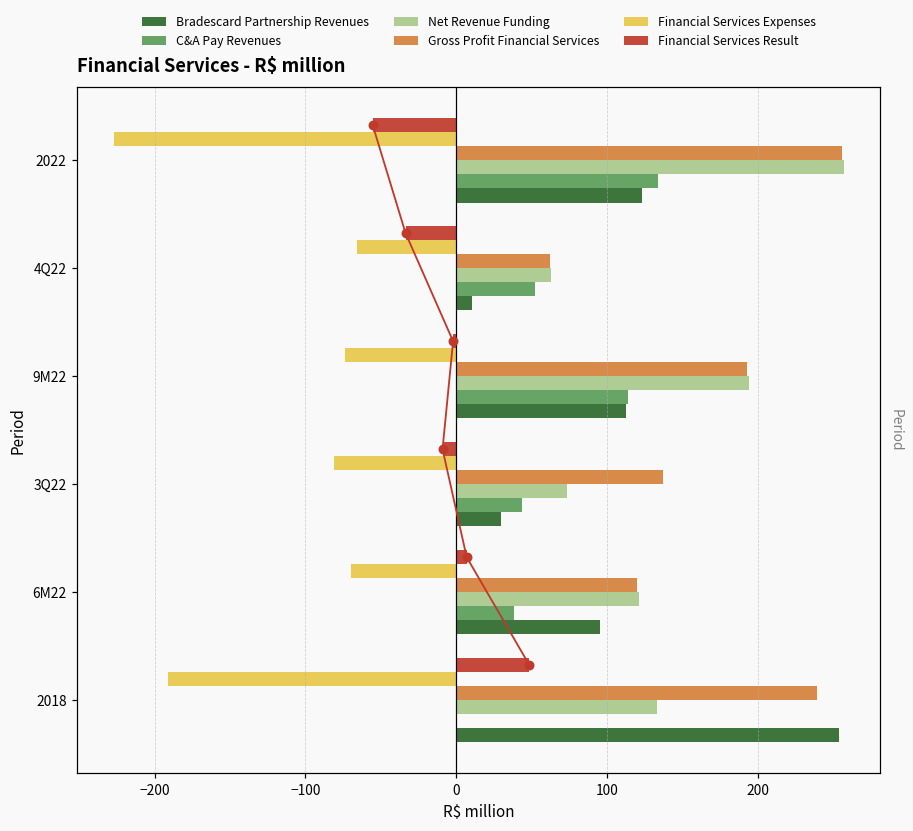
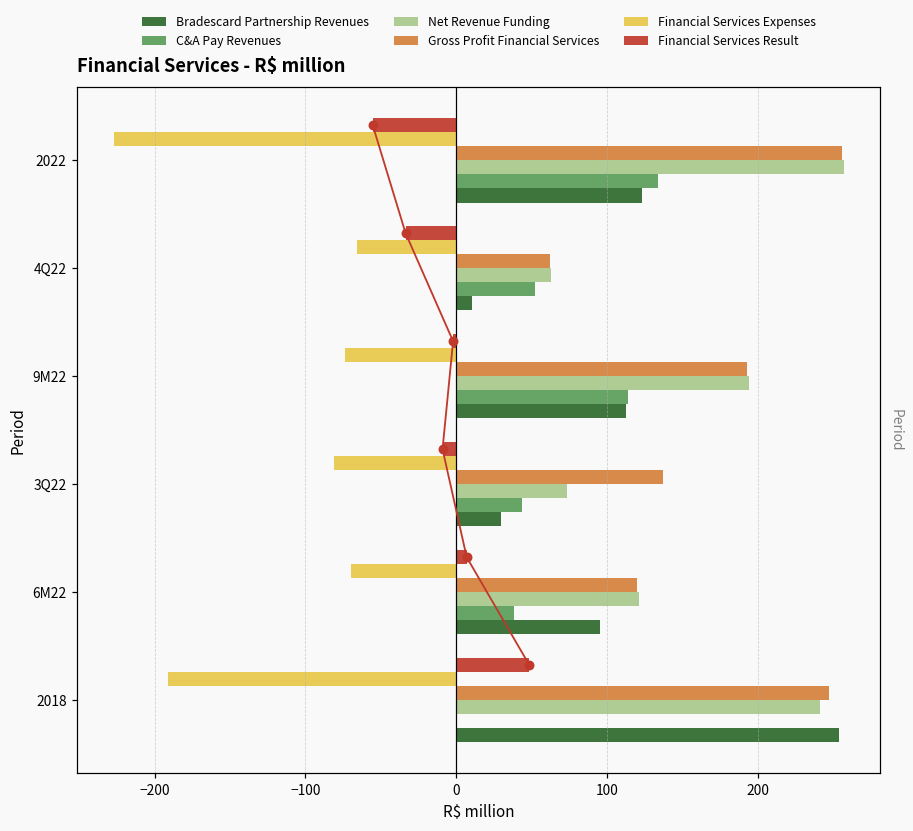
Gross Profit Financial Services, 2018: 240 -> 248
Net Revenue Funding, 2018: 133 -> 241
